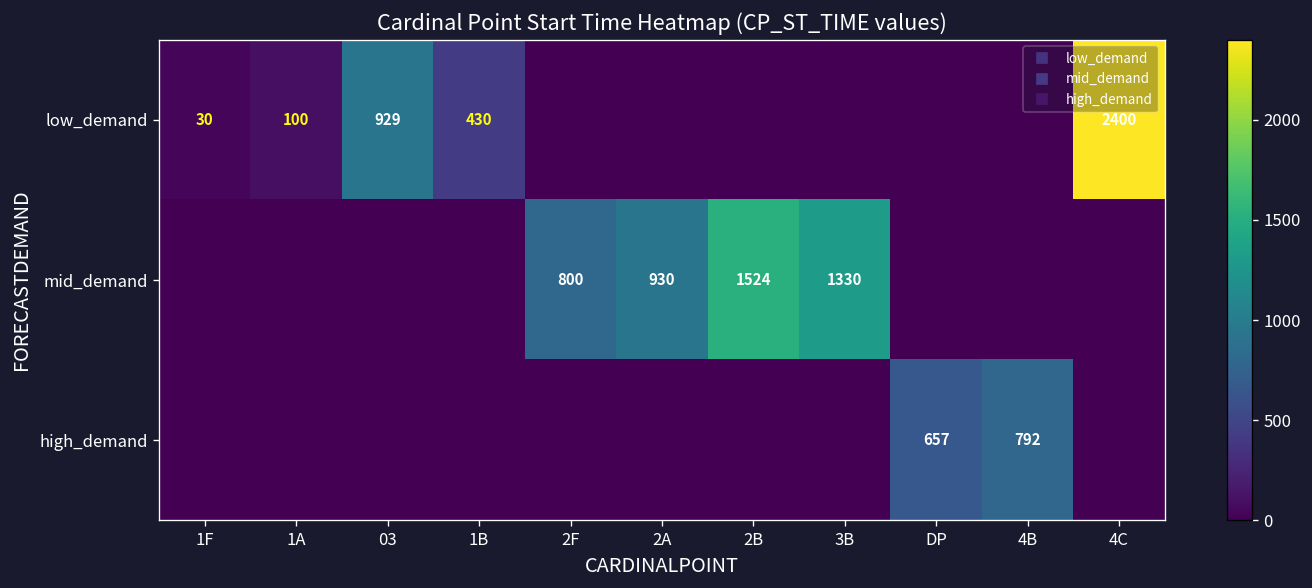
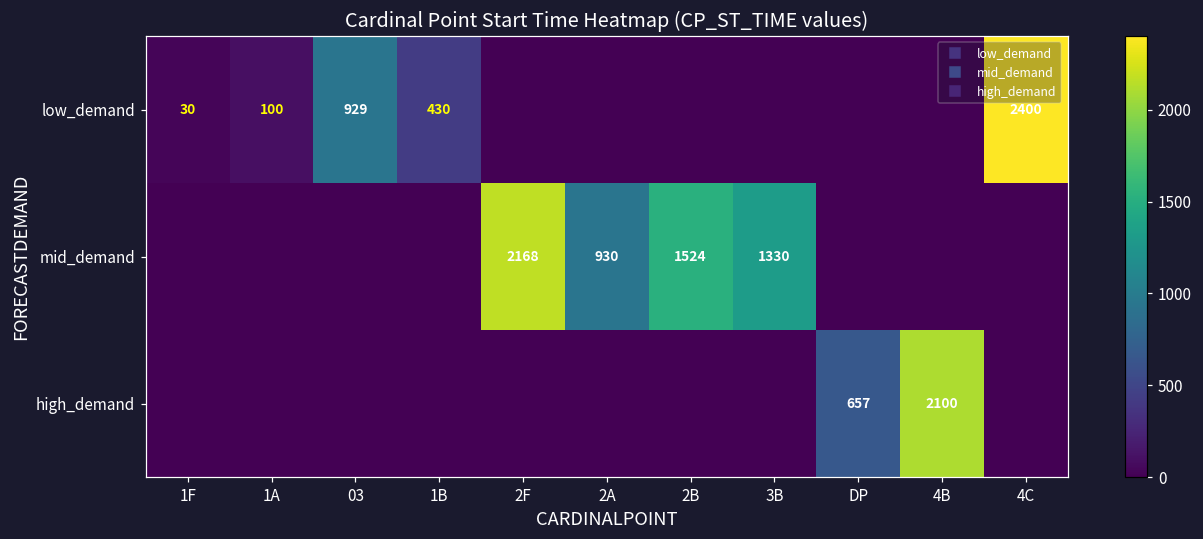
mid_demand, 2F: 800 -> 2168
high_demand, 4B: 792 -> 2100
